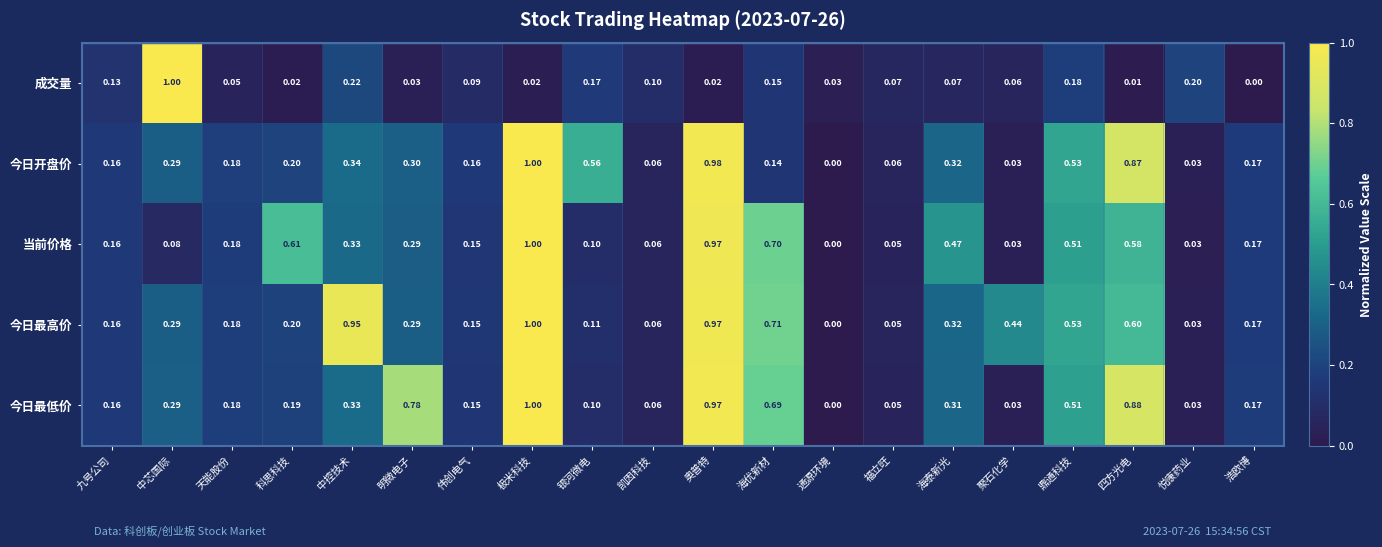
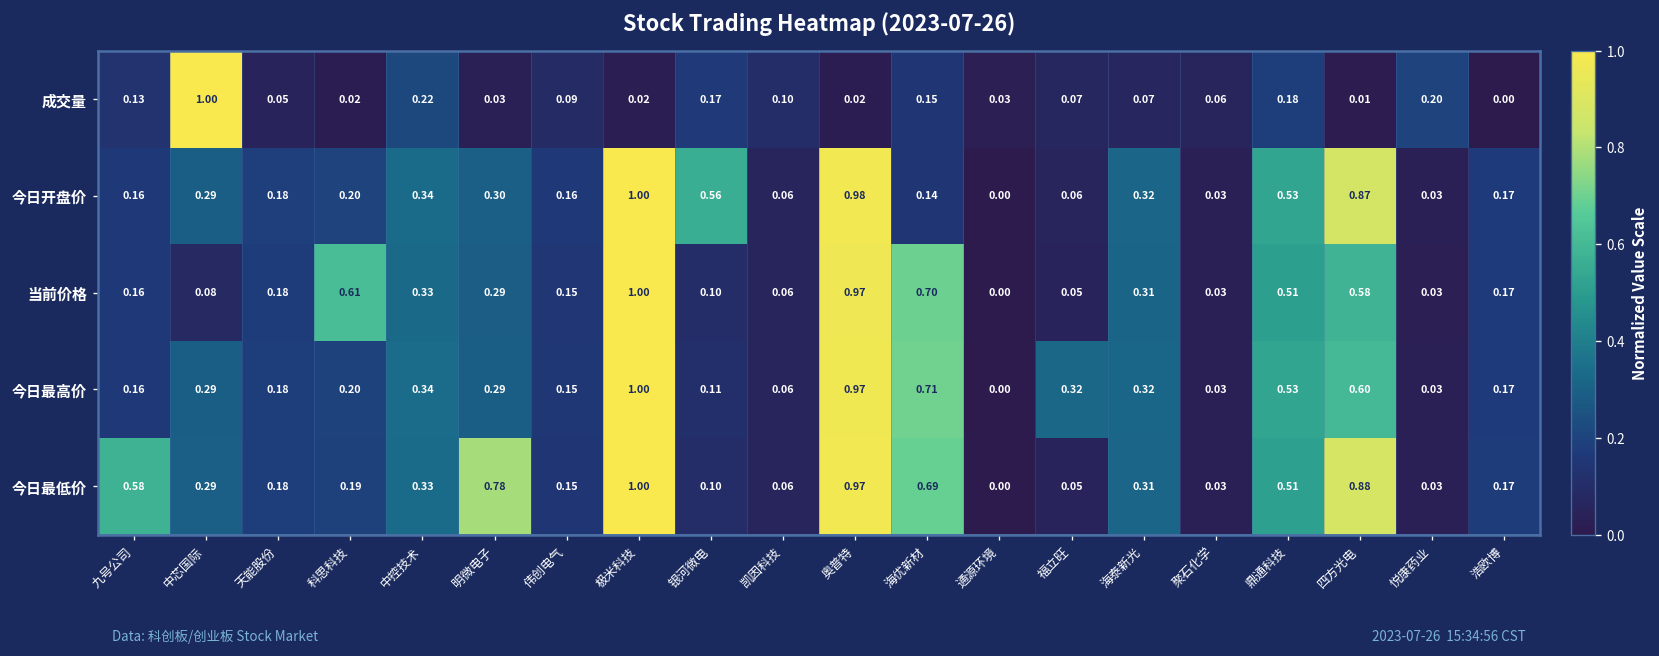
当前价格, 海泰新光: 0.47 -> 0.31
今日最高价, 中控技术: 0.95 -> 0.34
今日最高价, 福立旺: 0.05 -> 0.32
今日最高价, 聚石化学: 0.44 -> 0.03
今日最低价, 九号公司: 0.16 -> 0.58
